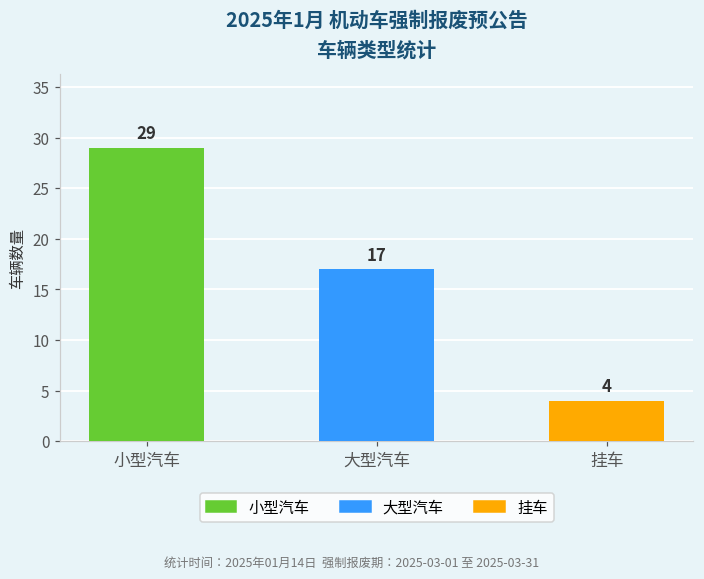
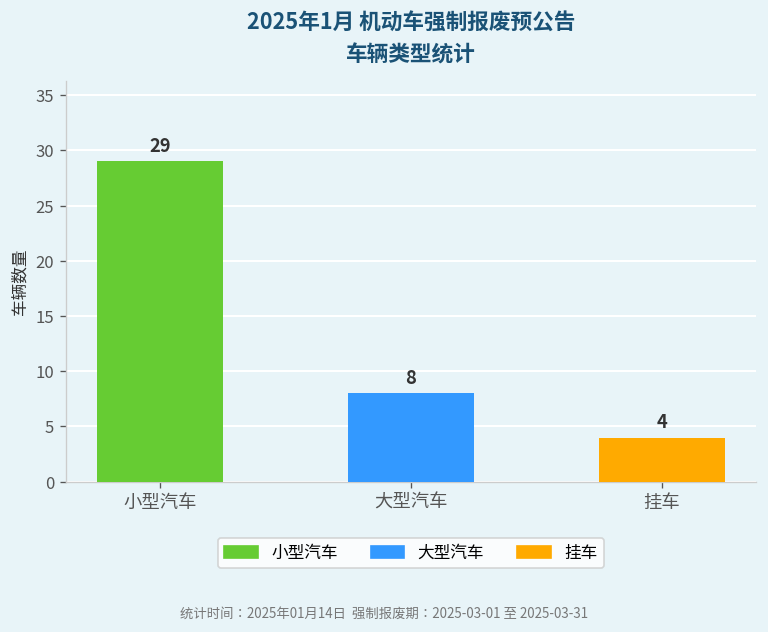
大型汽车: 17 -> 8
